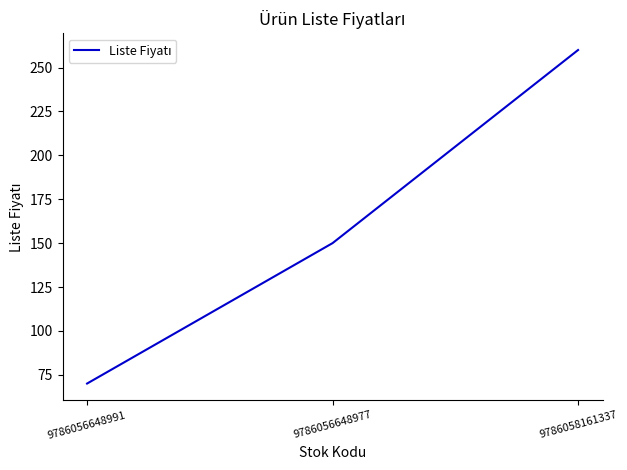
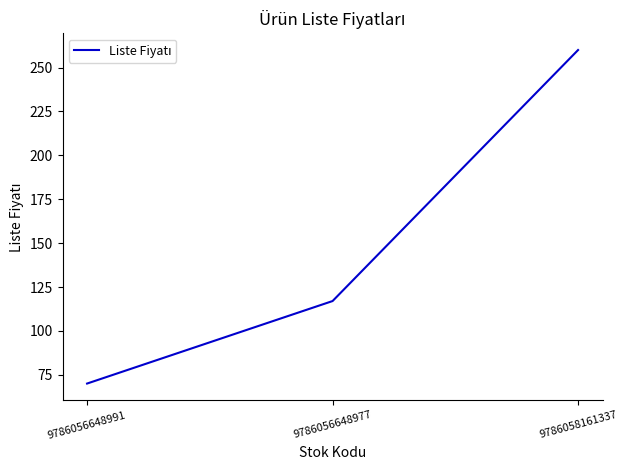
9786056648977: 150 -> 117
